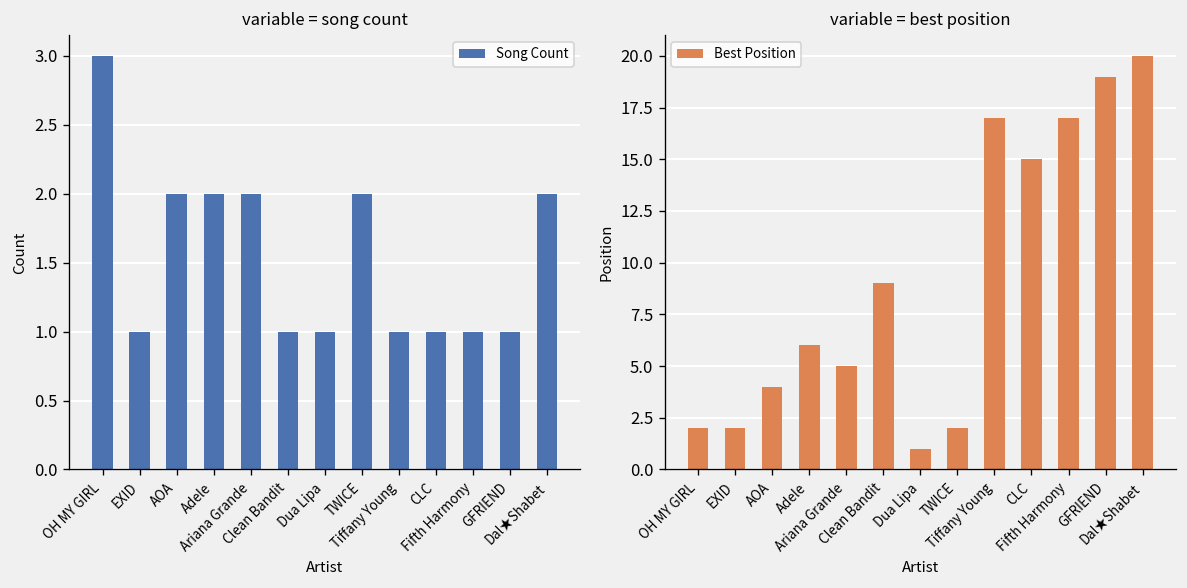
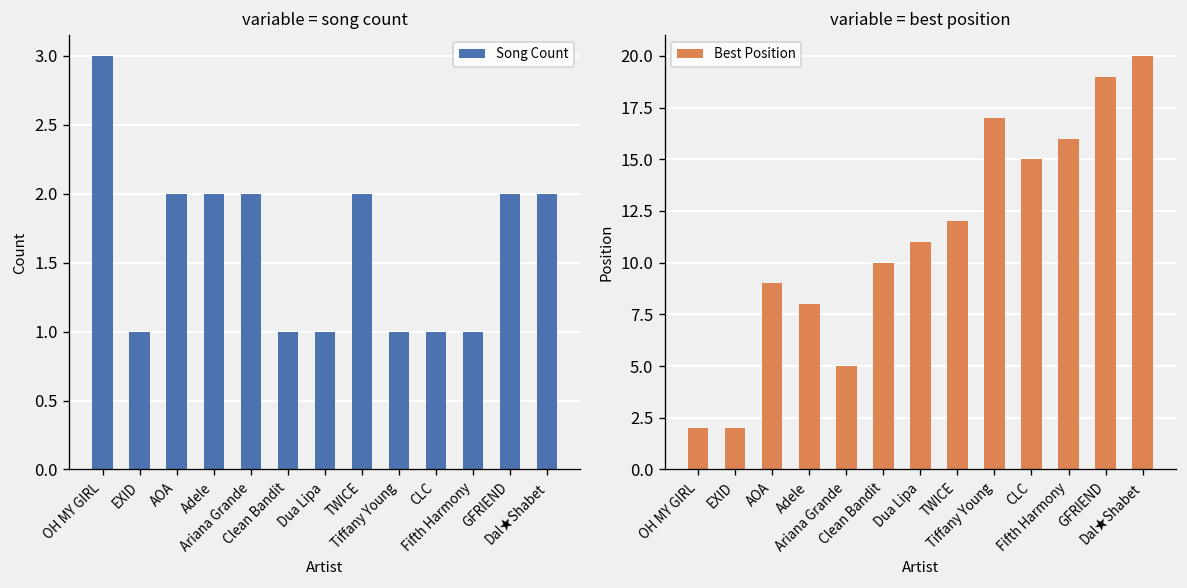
variable = song count, GFRIEND: 1 -> 2
variable = best position, AOA: 4 -> 9
variable = best position, Adele: 6 -> 8
variable = best position, Clean Bandit: 9 -> 10
variable = best position, Dua Lipa: 1 -> 11
variable = best position, TWICE: 2 -> 12
variable = best position, Fifth Harmony: 17 -> 16
